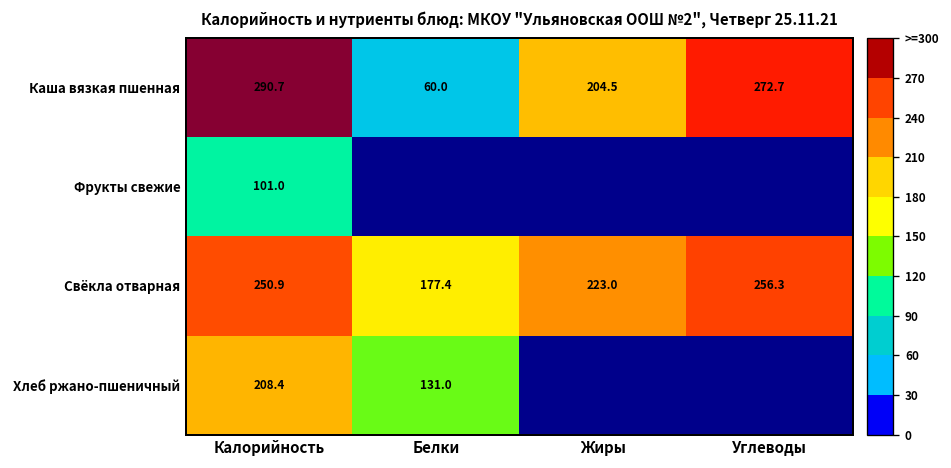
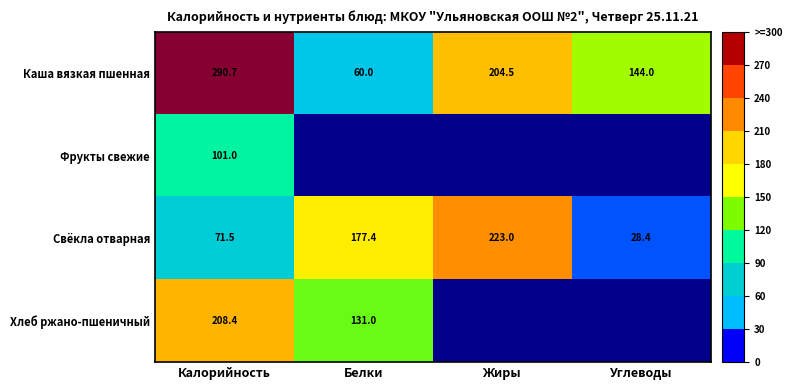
Каша вязкая пшенная, Углеводы: 272.7 -> 144.0
Свёкла отварная, Калорийность: 250.9 -> 71.5
Свёкла отварная, Углеводы: 256.3 -> 28.4
